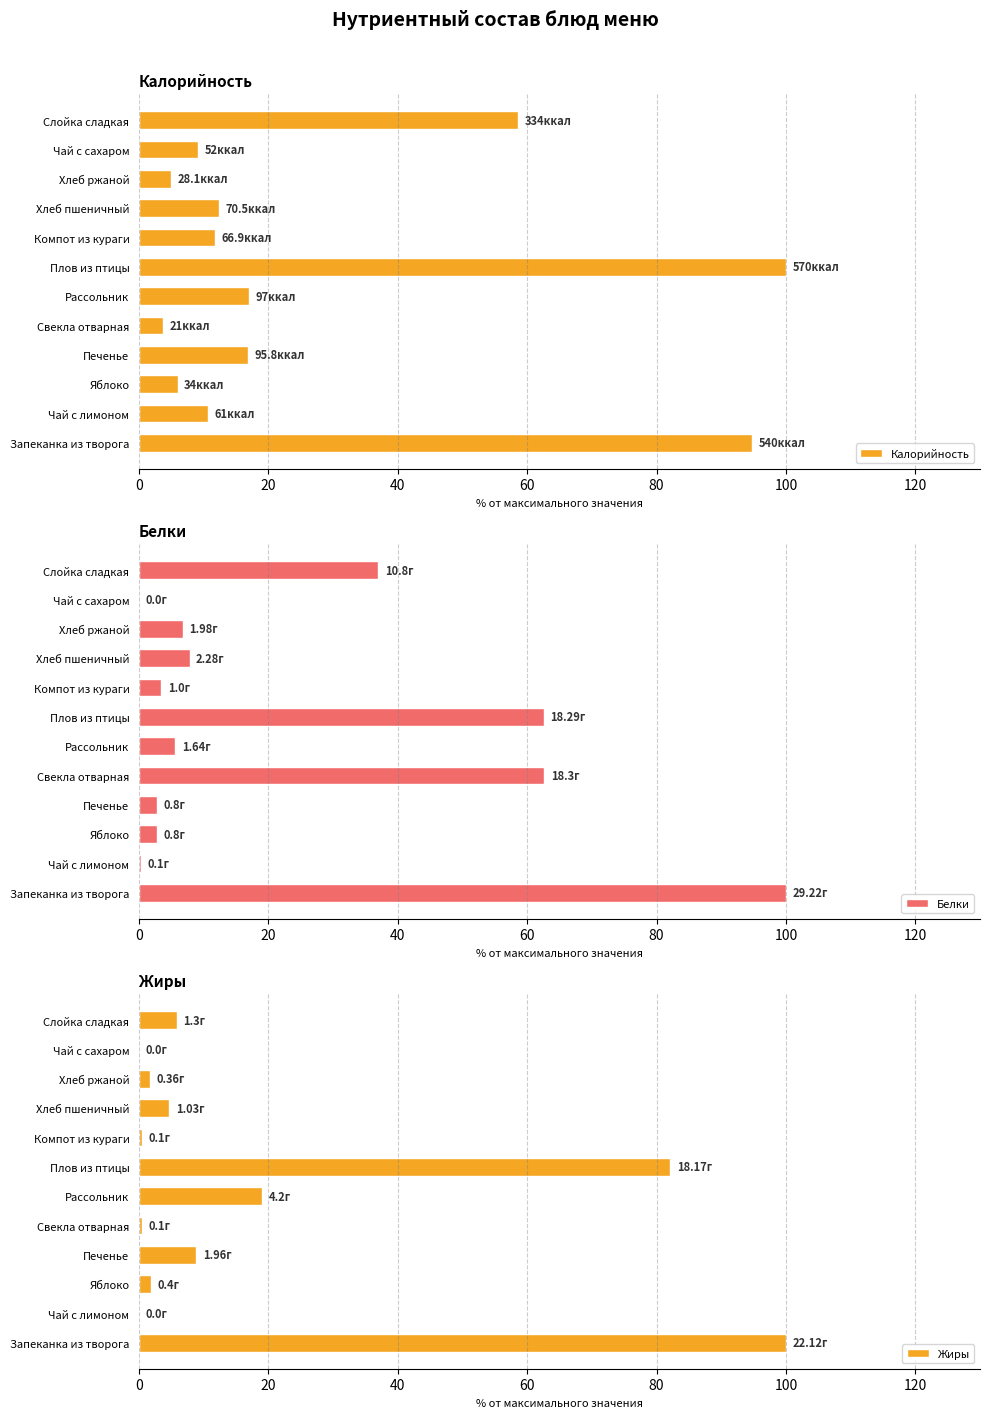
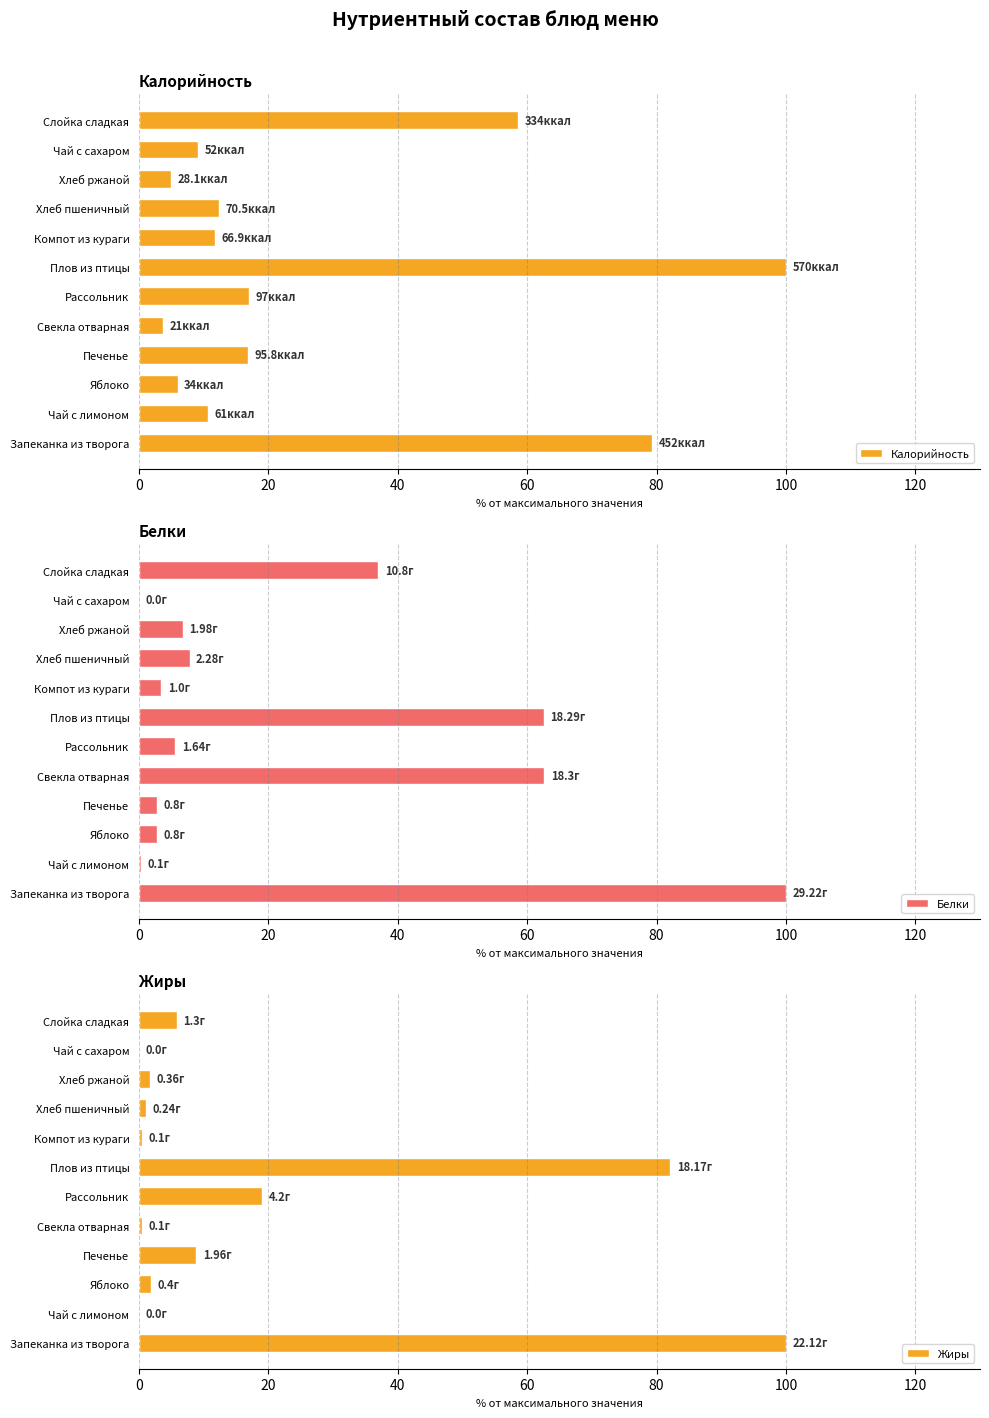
Калорийность, Запеканка из творога: 540 -> 452
Жиры, Хлеб пшеничный: 1.03г -> 0.24г
